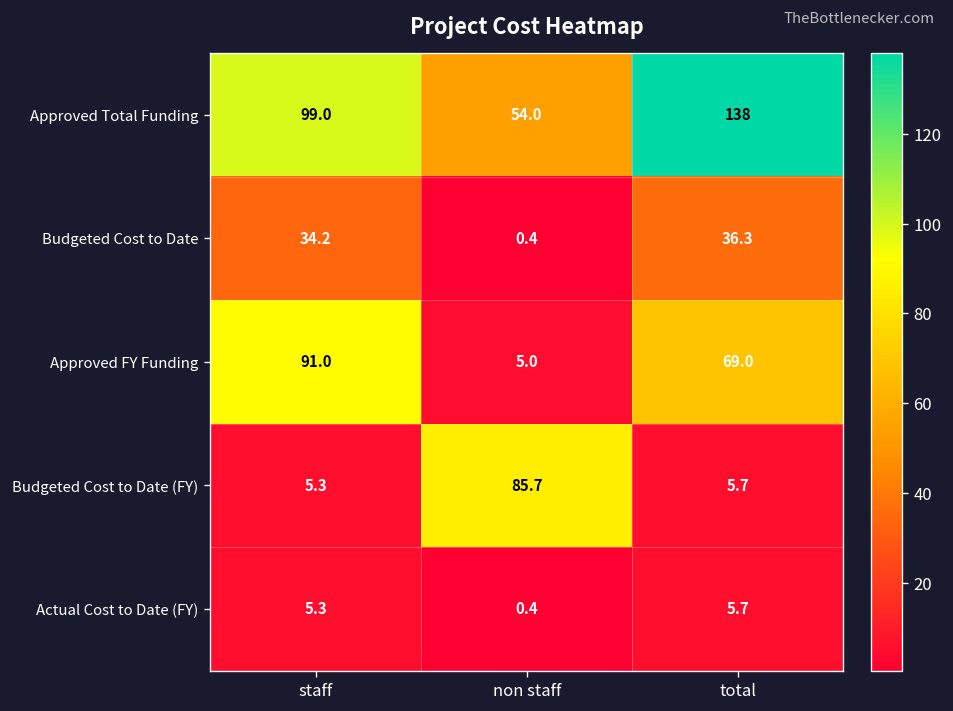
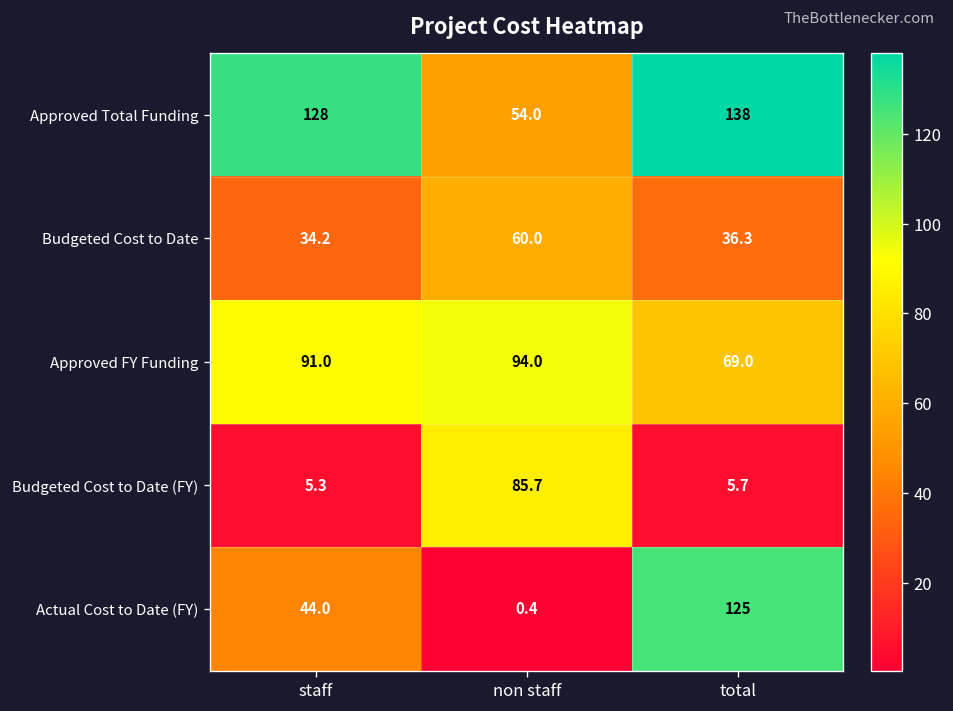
Approved Total Funding, staff: 99.0 -> 128
Budgeted Cost to Date, non staff: 0.4 -> 60.0
Approved FY Funding, non staff: 5.0 -> 94.0
Actual Cost to Date (FY), staff: 5.3 -> 44.0
Actual Cost to Date (FY), total: 5.7 -> 125
